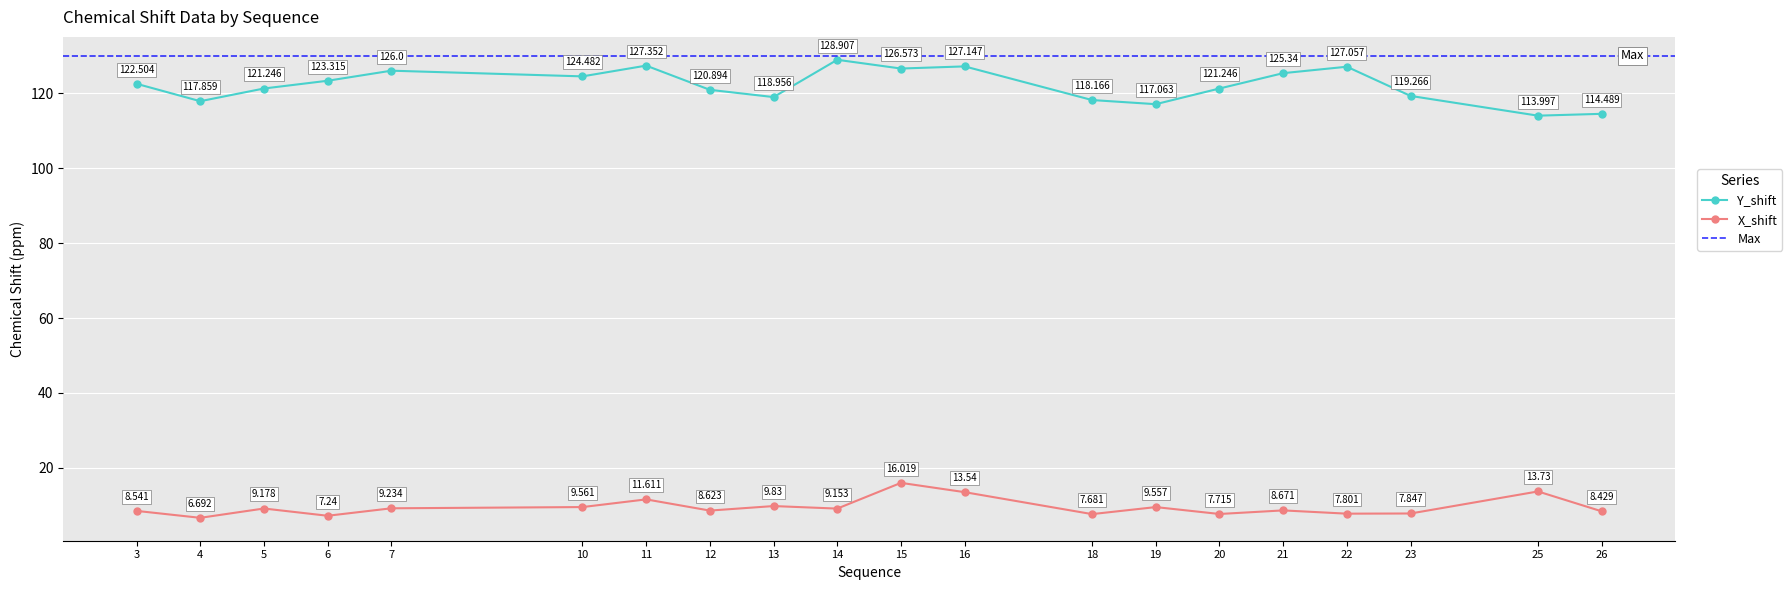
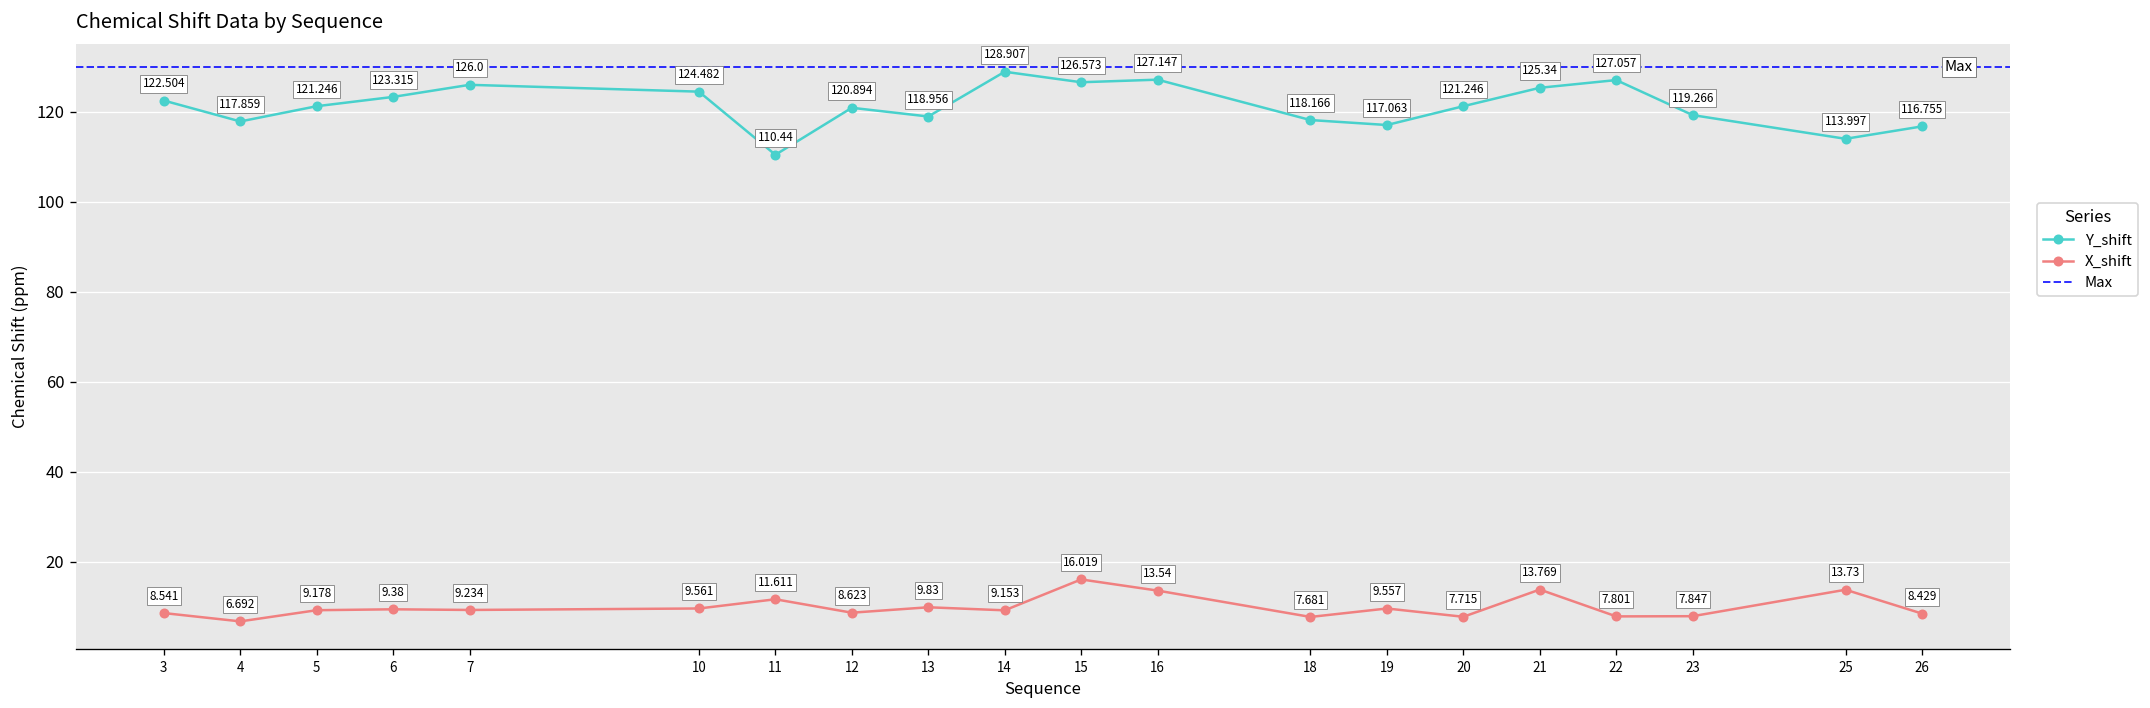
X_shift, 6: 7.24 -> 9.38
Y_shift, 11: 127.352 -> 110.44
X_shift, 21: 8.671 -> 13.769
Y_shift, 26: 114.489 -> 116.755
